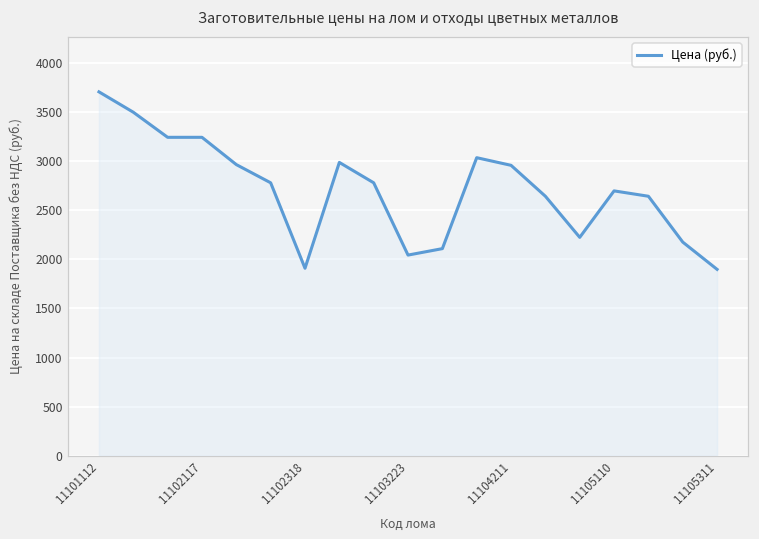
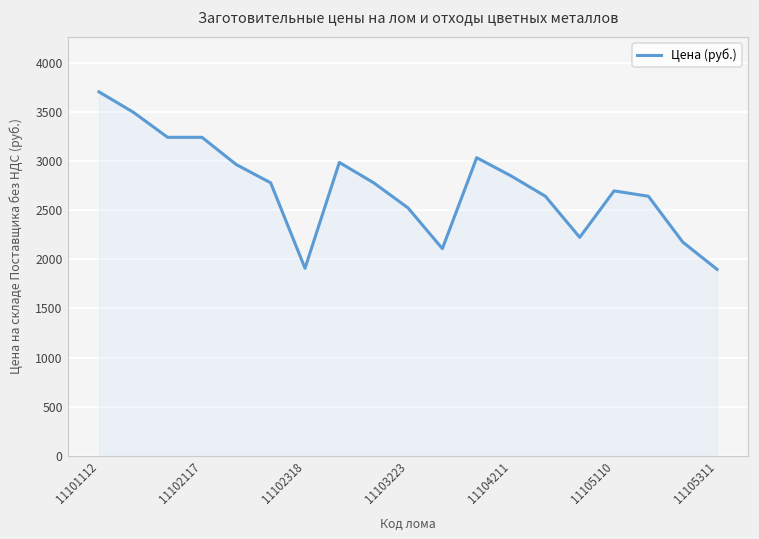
11103223: 2000 -> 2500
11104211: 3000 -> 2900
